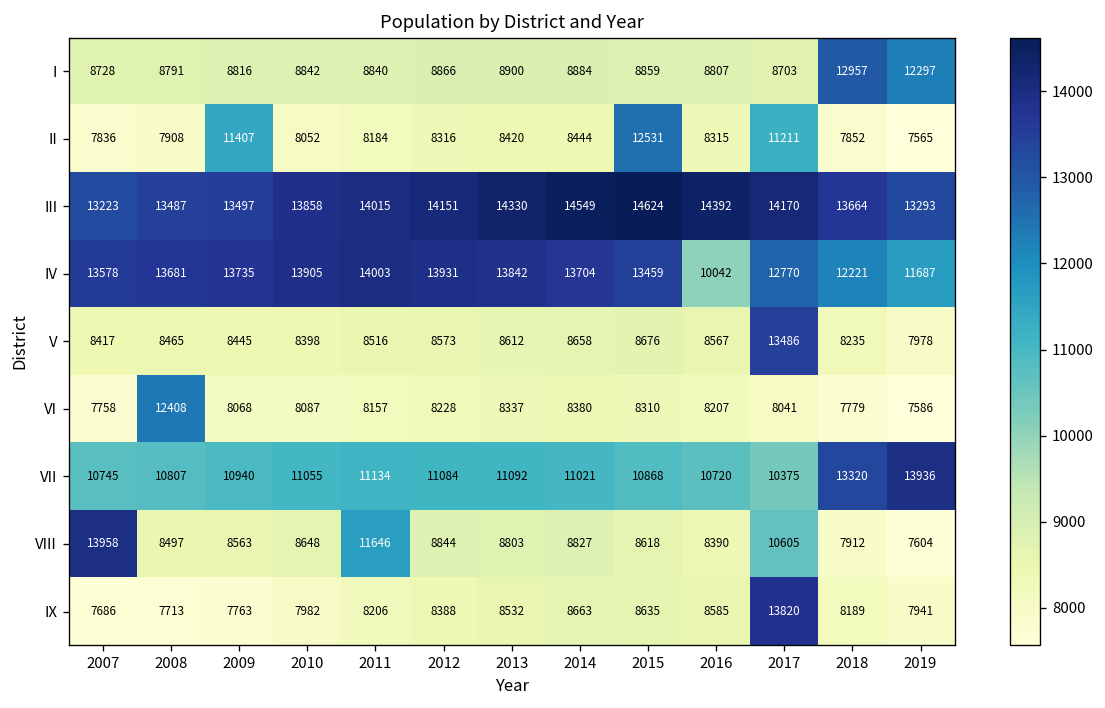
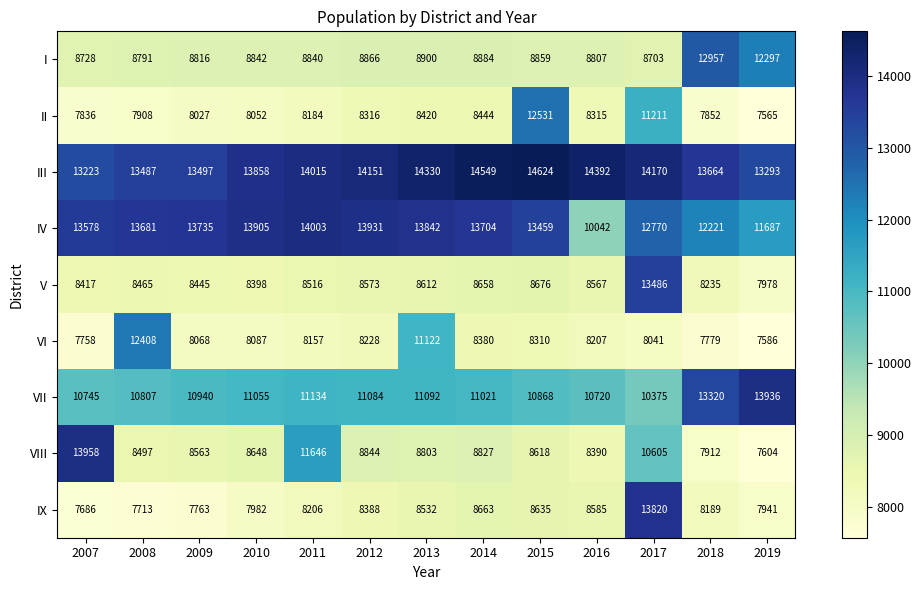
II, 2009: 11407 -> 8027
VI, 2013: 8337 -> 11122
